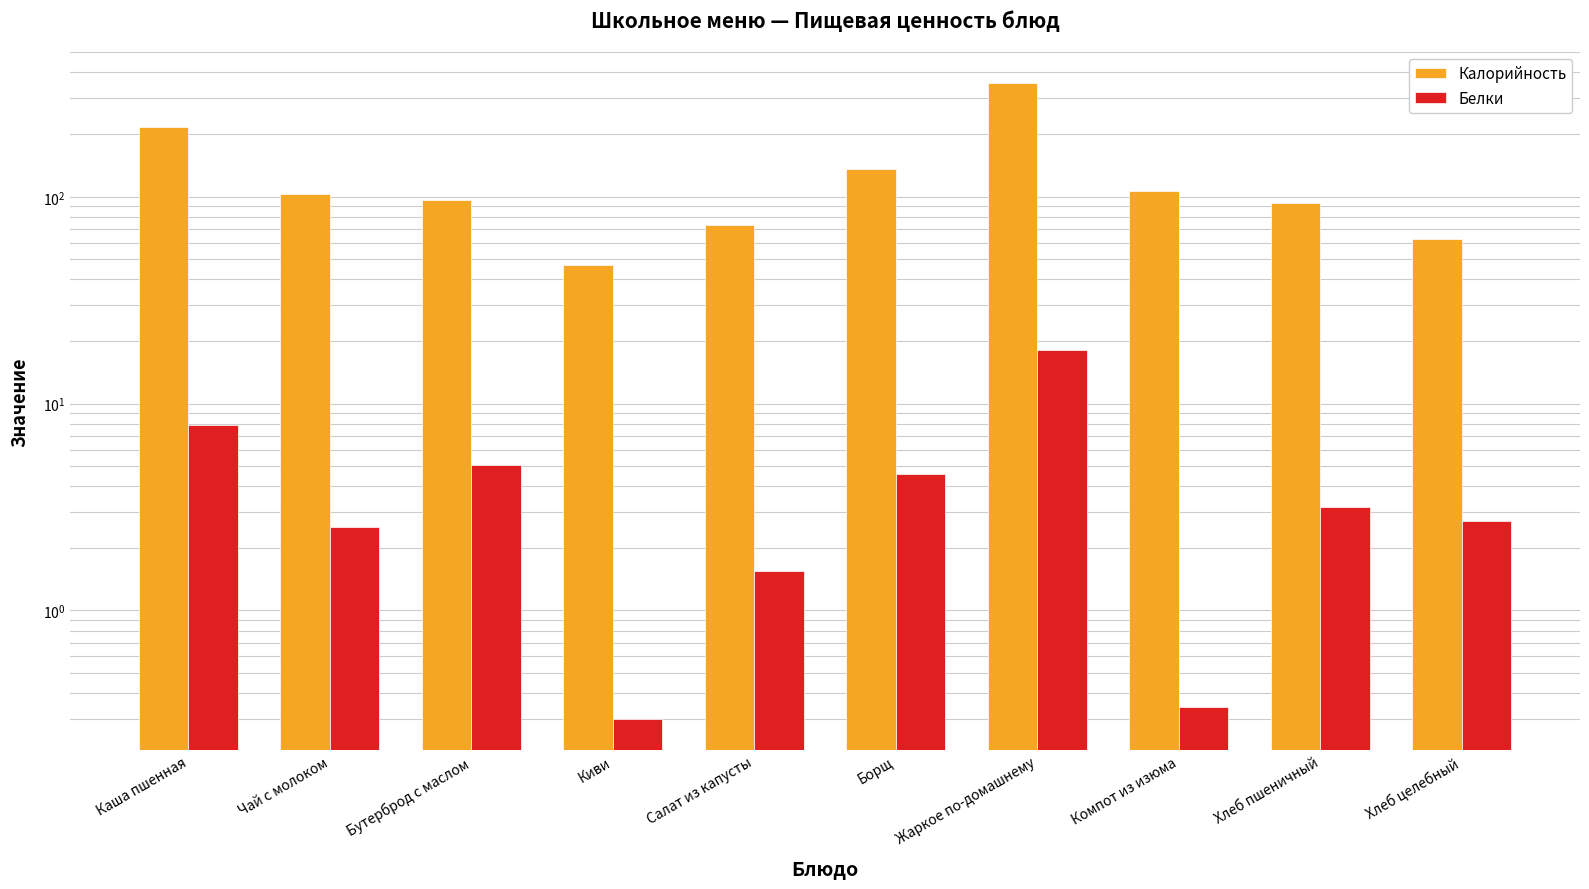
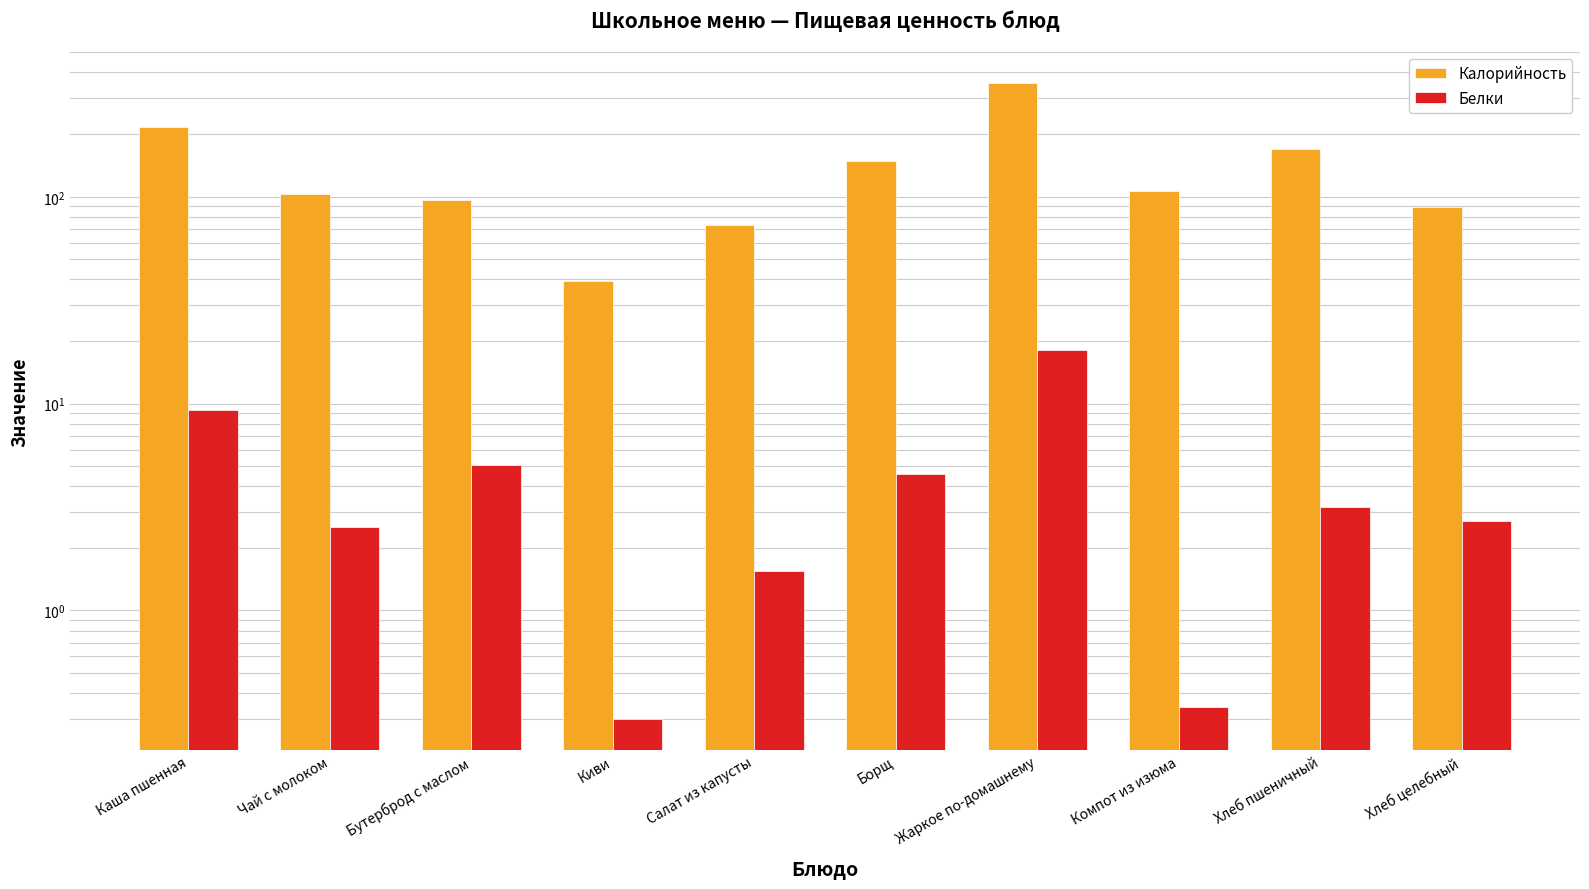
Белки, Каша пшенная: 7.9 -> 9
Калорийность, Киви: 47 -> 39
Калорийность, Борщ: 140 -> 150
Калорийность, Хлеб пшеничный: 90 -> 170
Калорийность, Хлеб целебный: 63 -> 89
